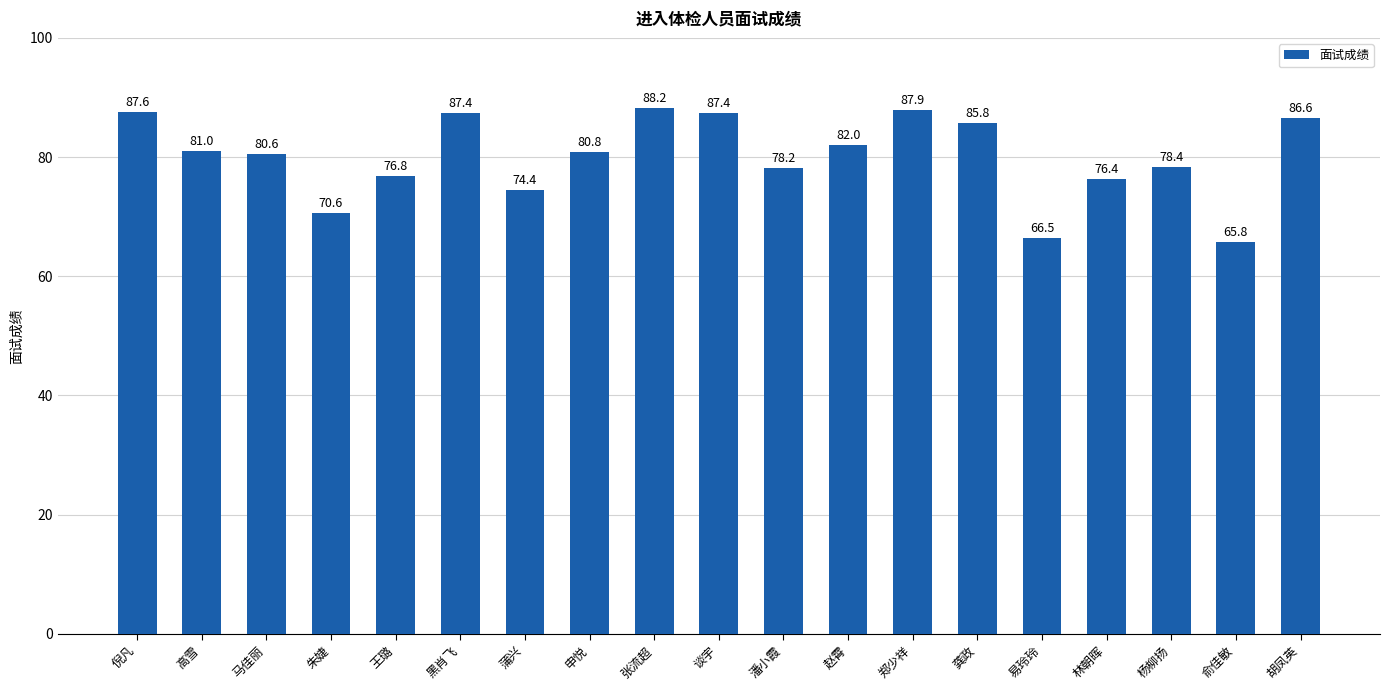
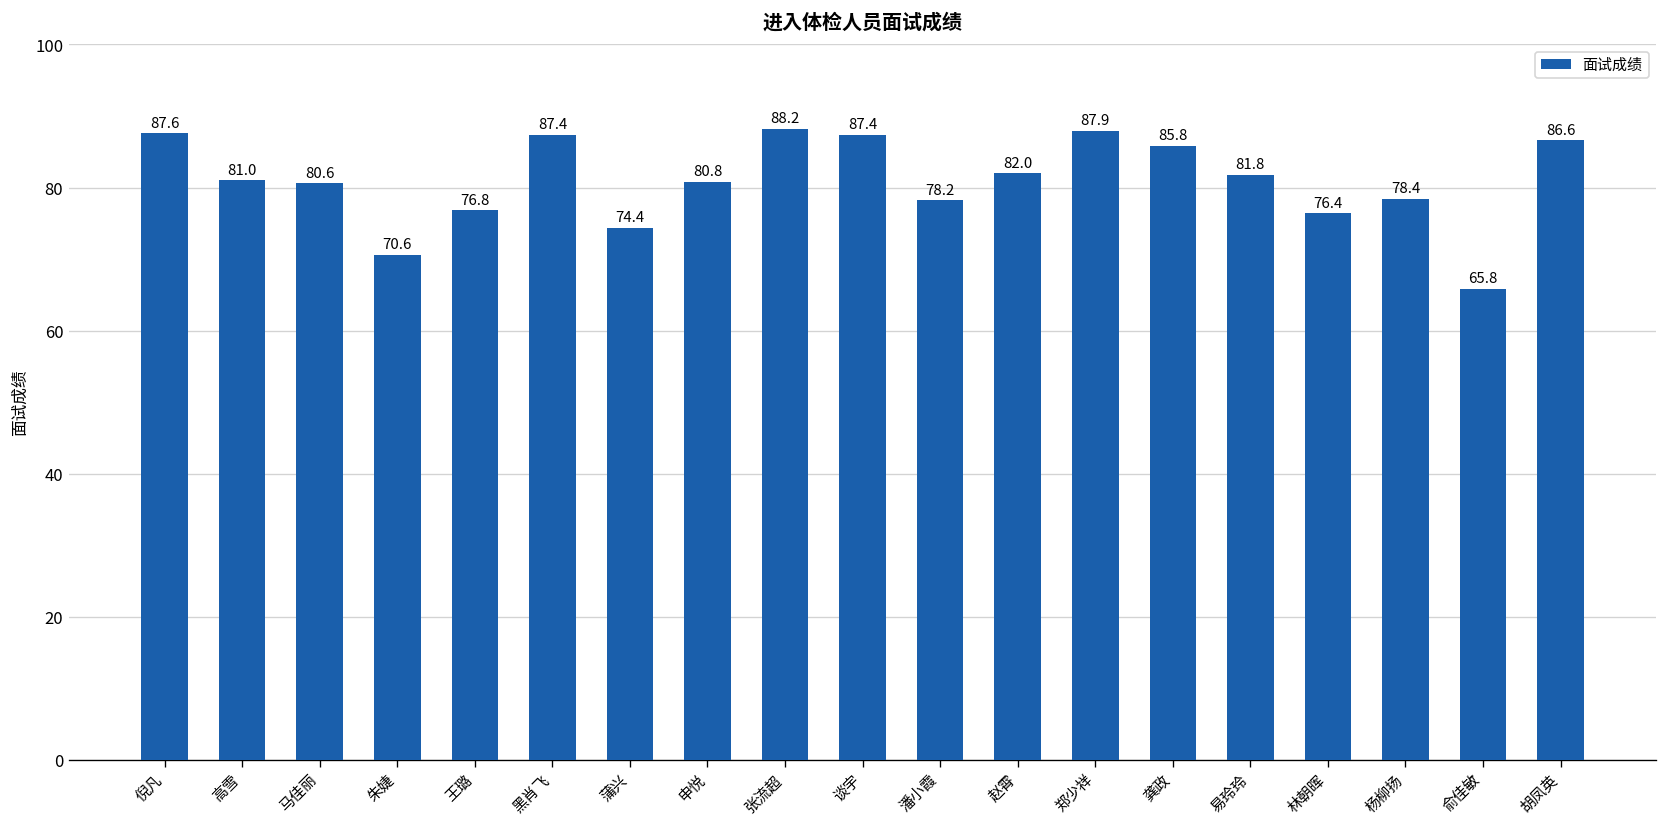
易玲玲: 66.5 -> 81.8
